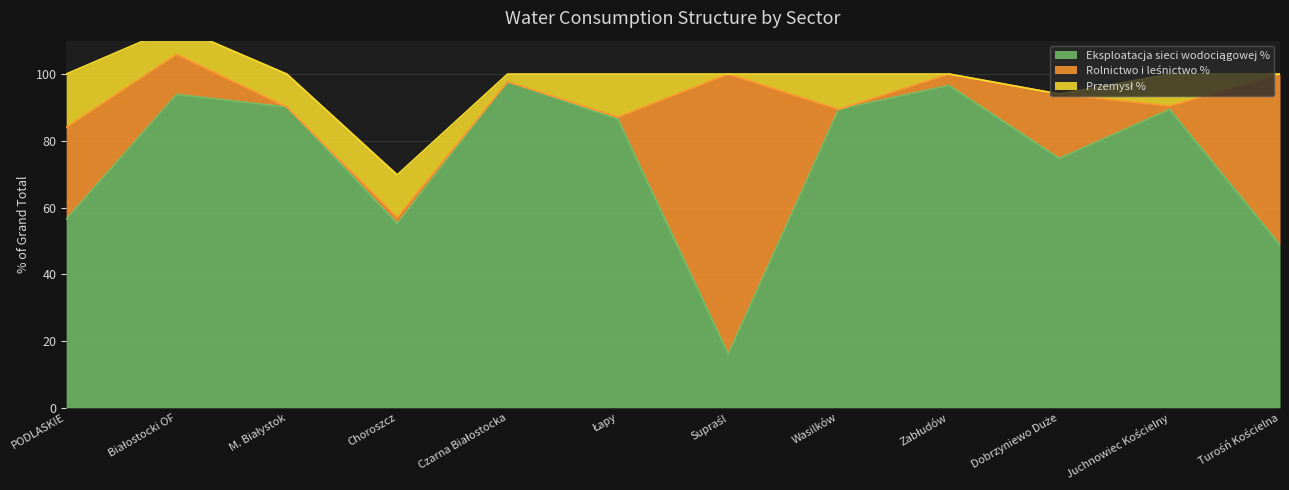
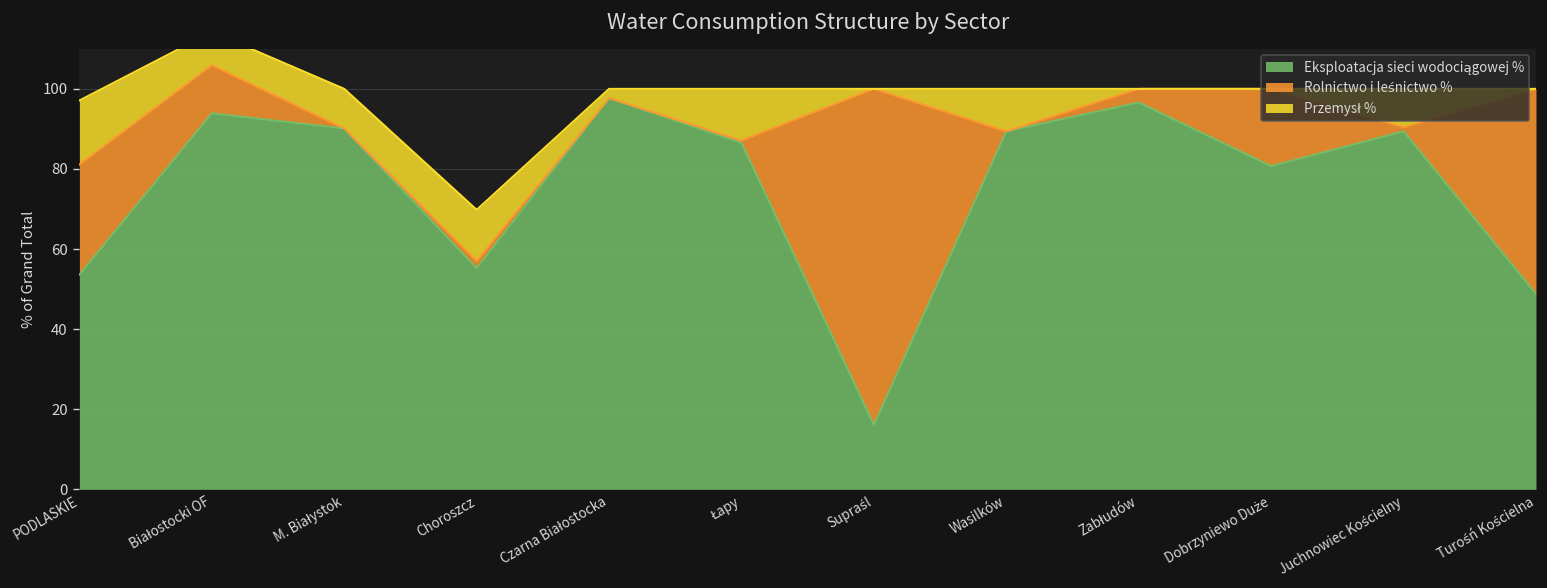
Eksploatacja sieci wodociągowej %, PODLASKIE: 57 -> 54
Eksploatacja sieci wodociągowej %, Dobrzyniewo Duże: 75 -> 81
